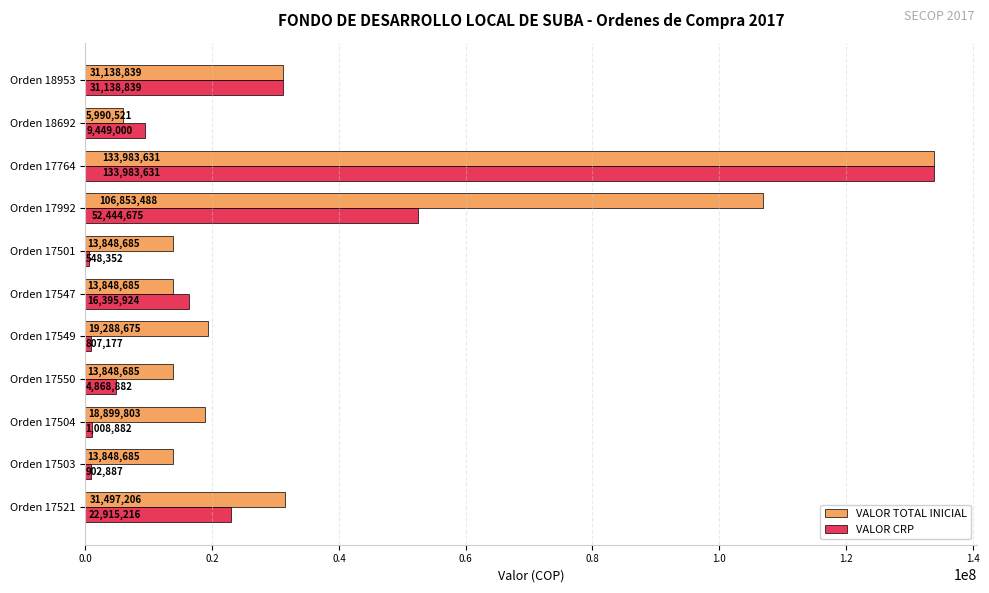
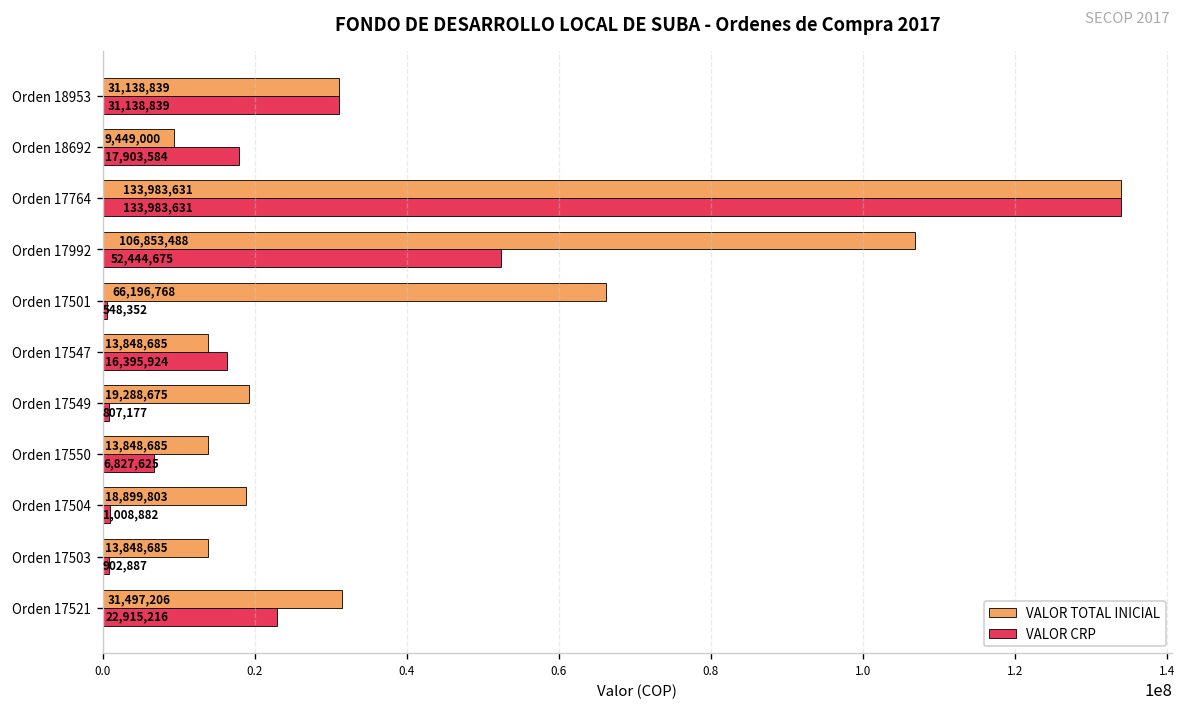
VALOR TOTAL INICIAL, Orden 18692: 5,990,521 -> 9,449,000
VALOR CRP, Orden 18692: 9,449,000 -> 17,903,584
VALOR TOTAL INICIAL, Orden 17501: 13,848,685 -> 66,196,768
VALOR CRP, Orden 17550: 4,868,882 -> 6,827,625
